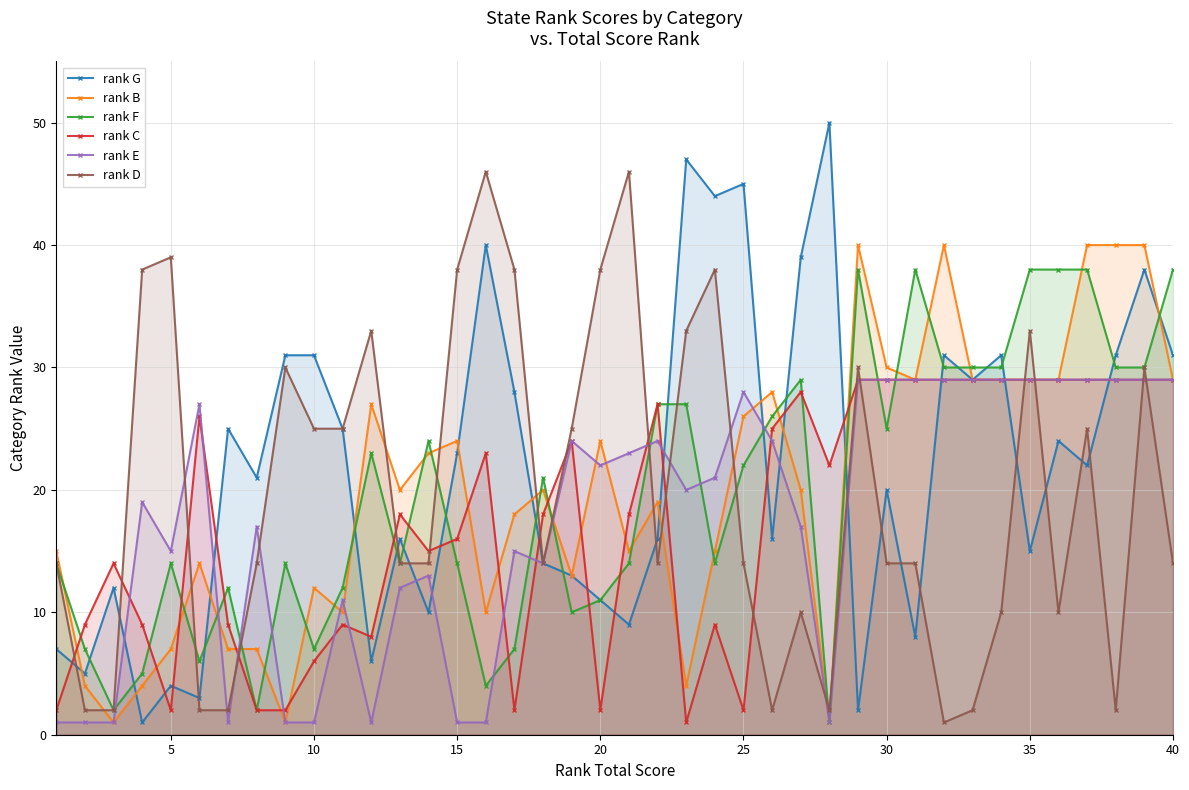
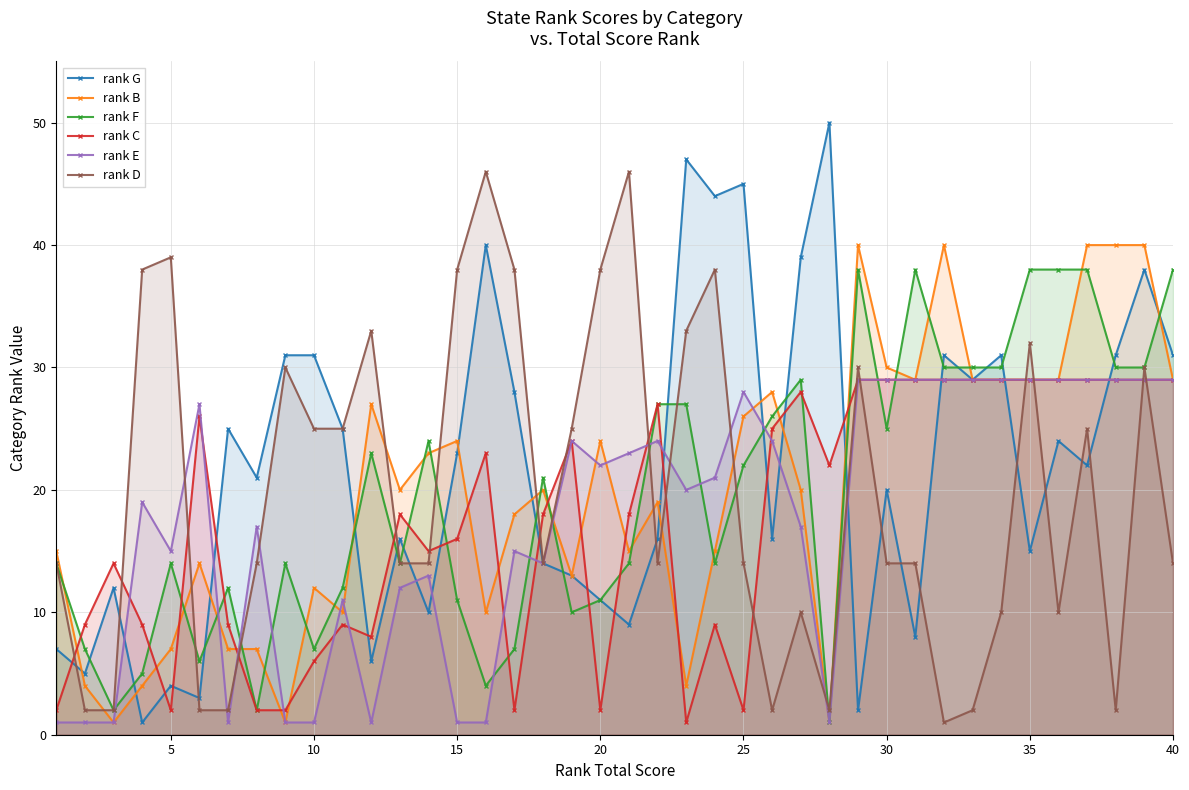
rank F, 15: 14 -> 11
rank D, 35: 33 -> 32
